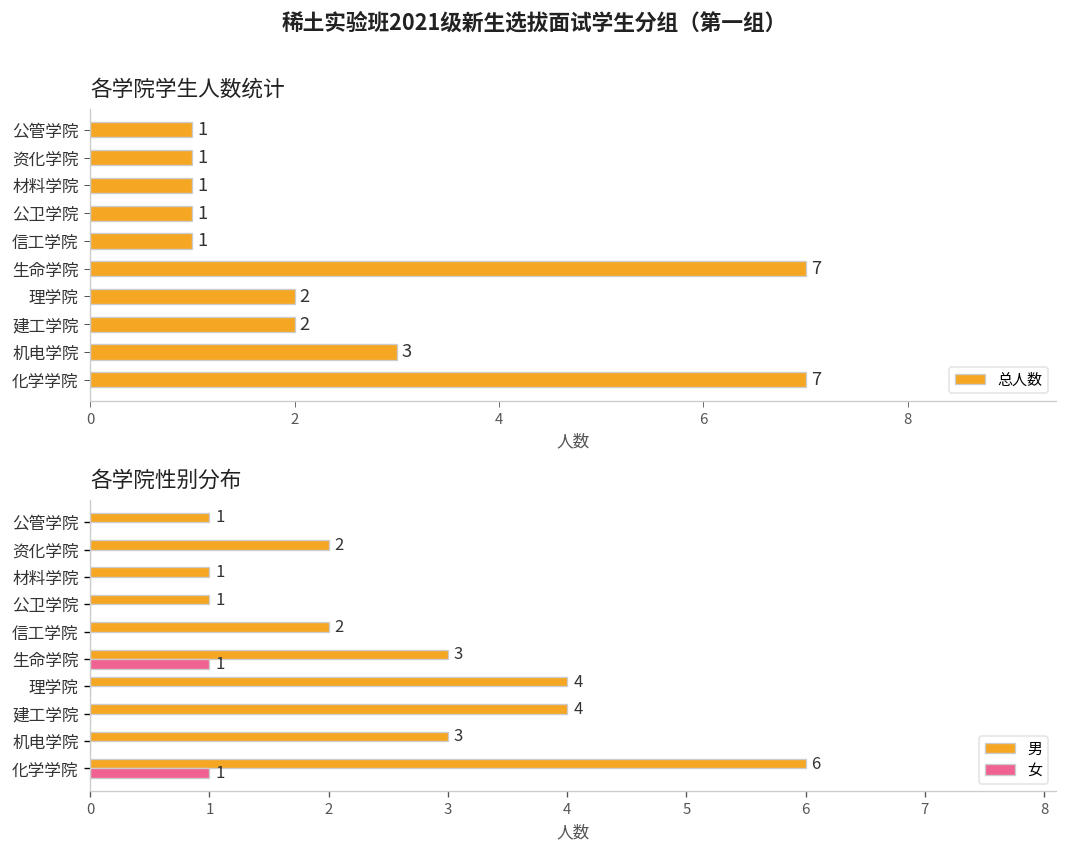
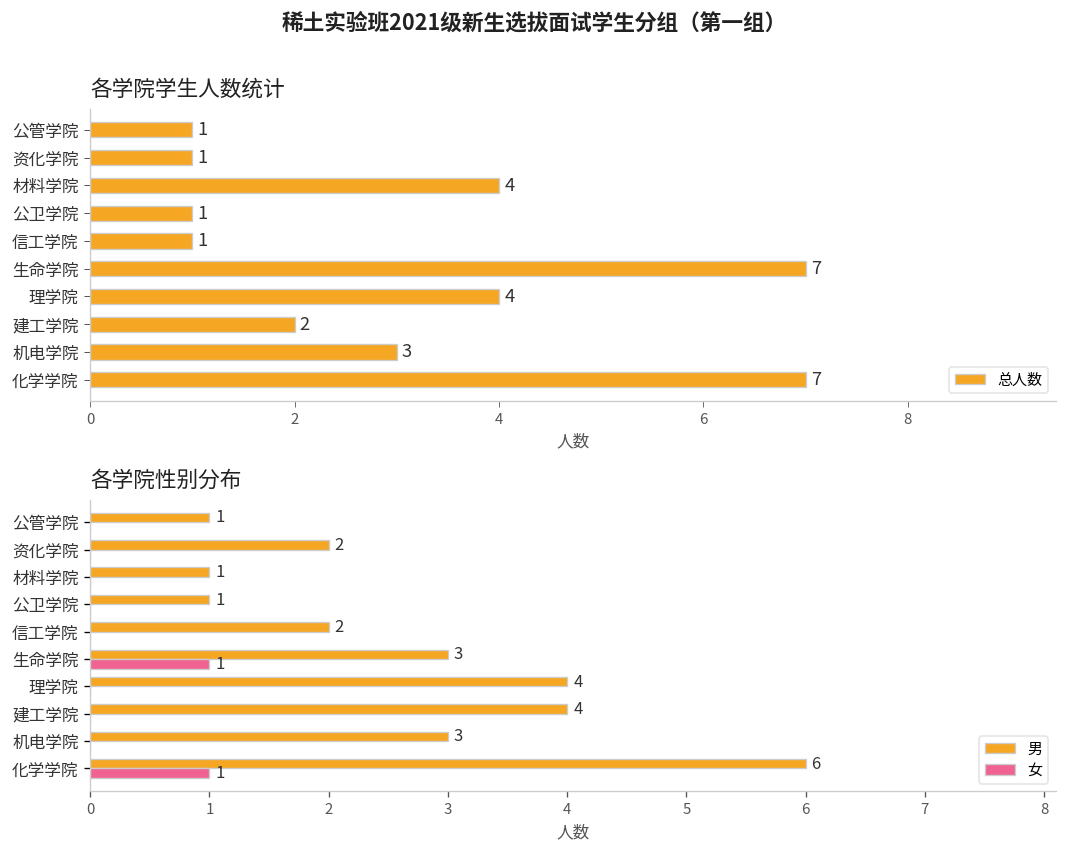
各学院学生人数统计, 材料学院: 1 -> 4
各学院学生人数统计, 理学院: 2 -> 4
